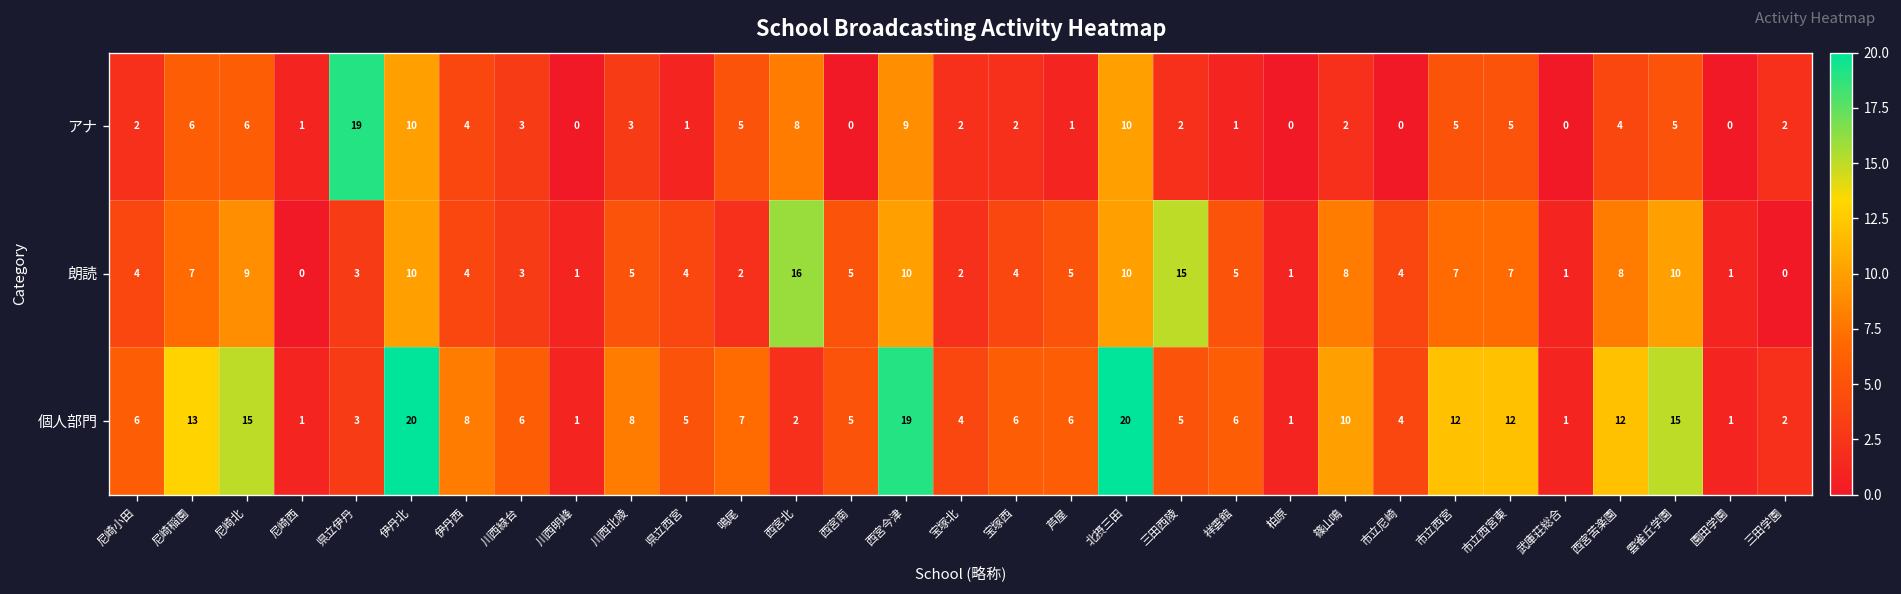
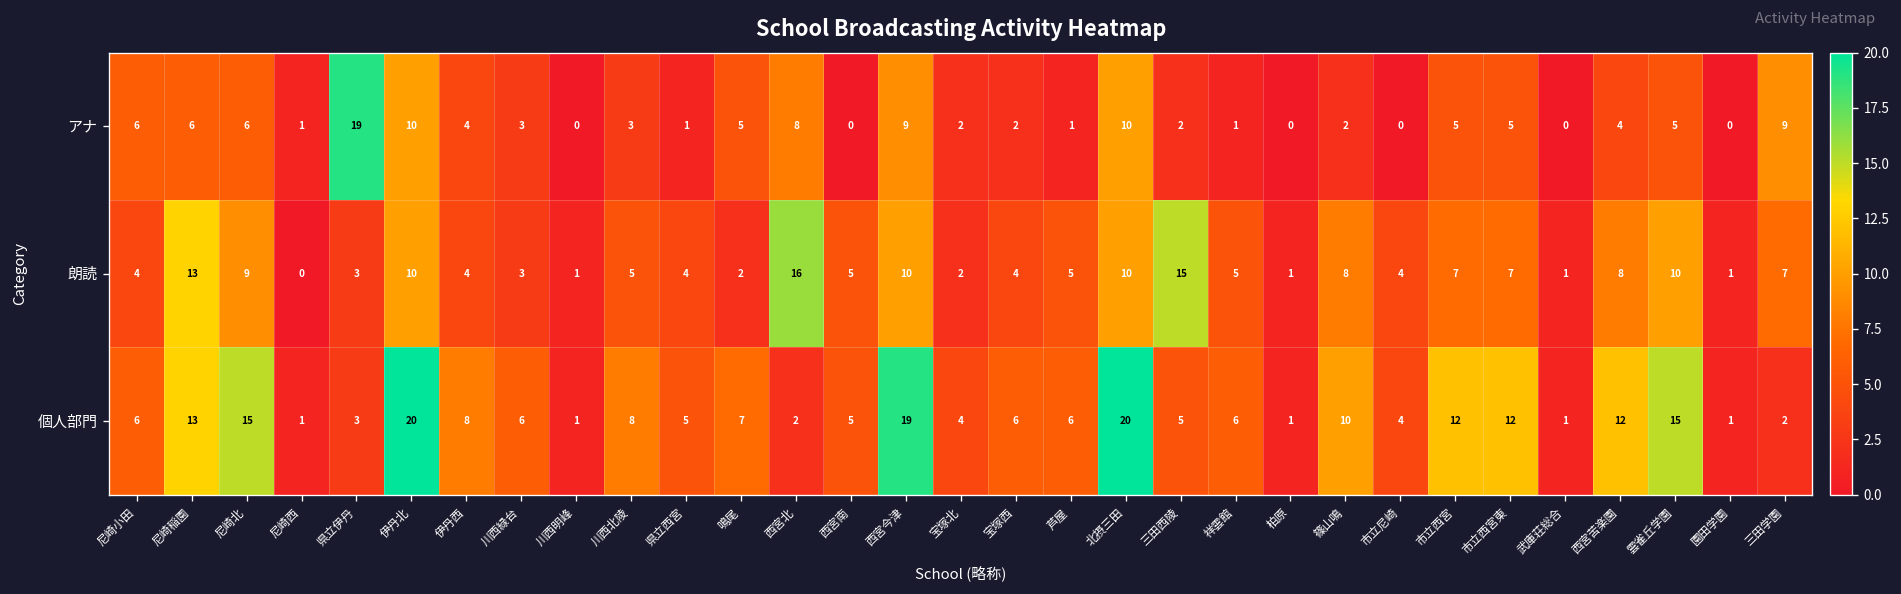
アナ, 尼崎小田: 2 -> 6
アナ, 三田学園: 2 -> 9
朗読, 尼崎稲園: 7 -> 13
朗読, 三田学園: 0 -> 7
